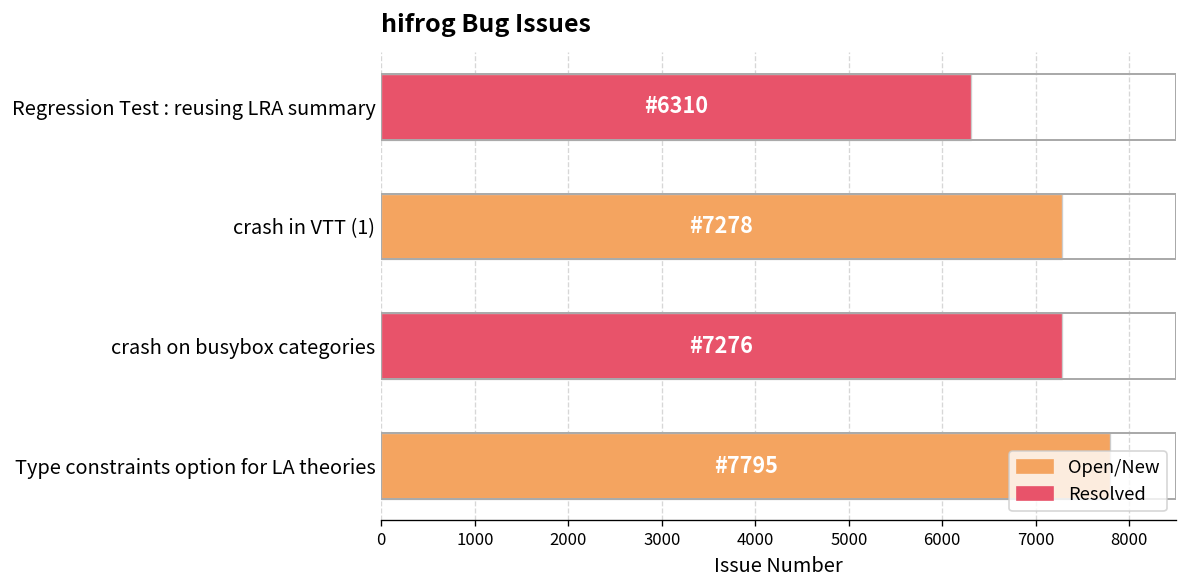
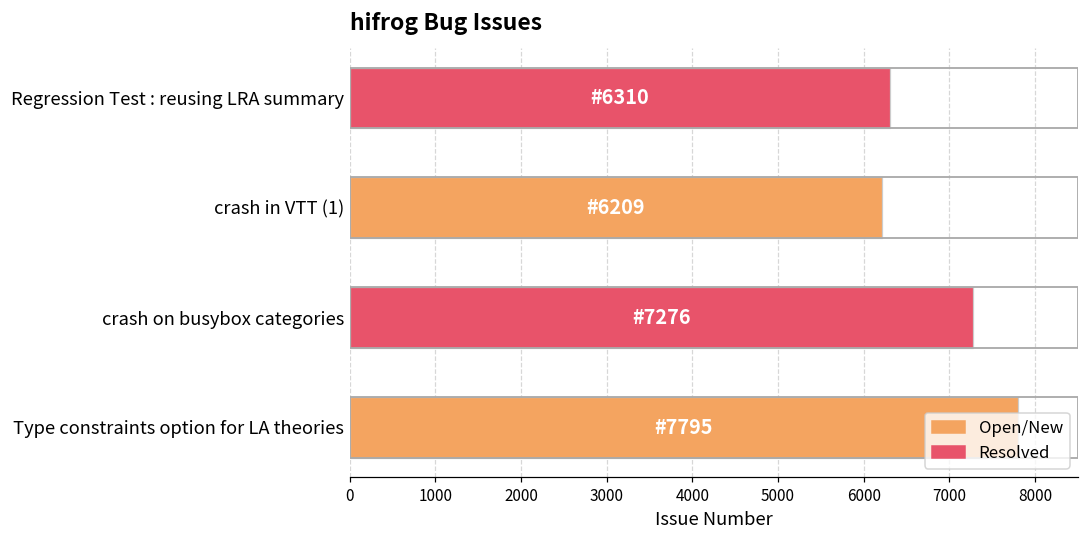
crash in VTT (1): 7278 -> 6209
